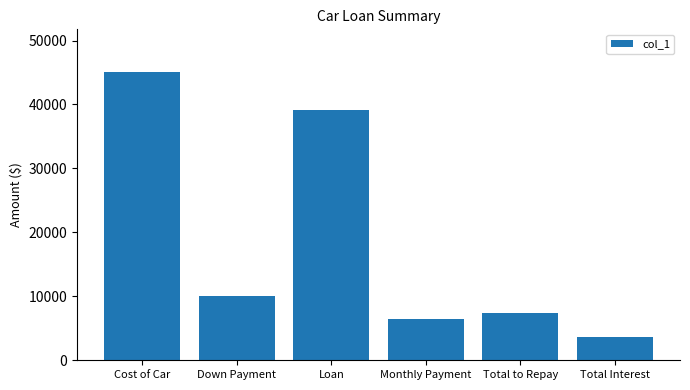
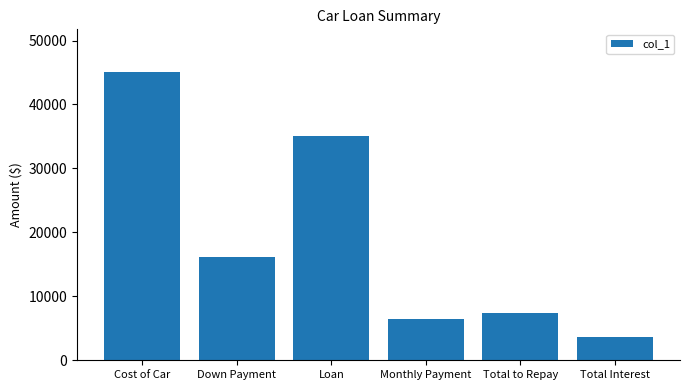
Down Payment: 10000 -> 16000
Loan: 39000 -> 35000
